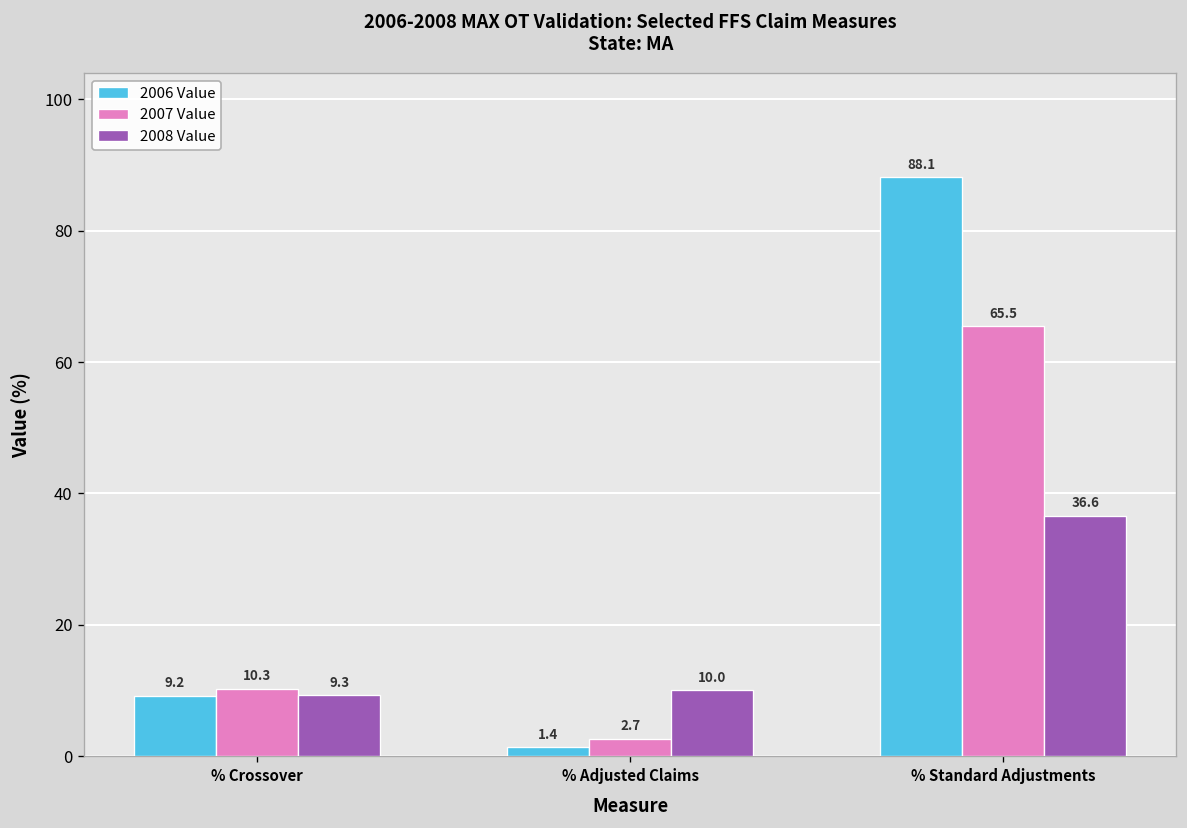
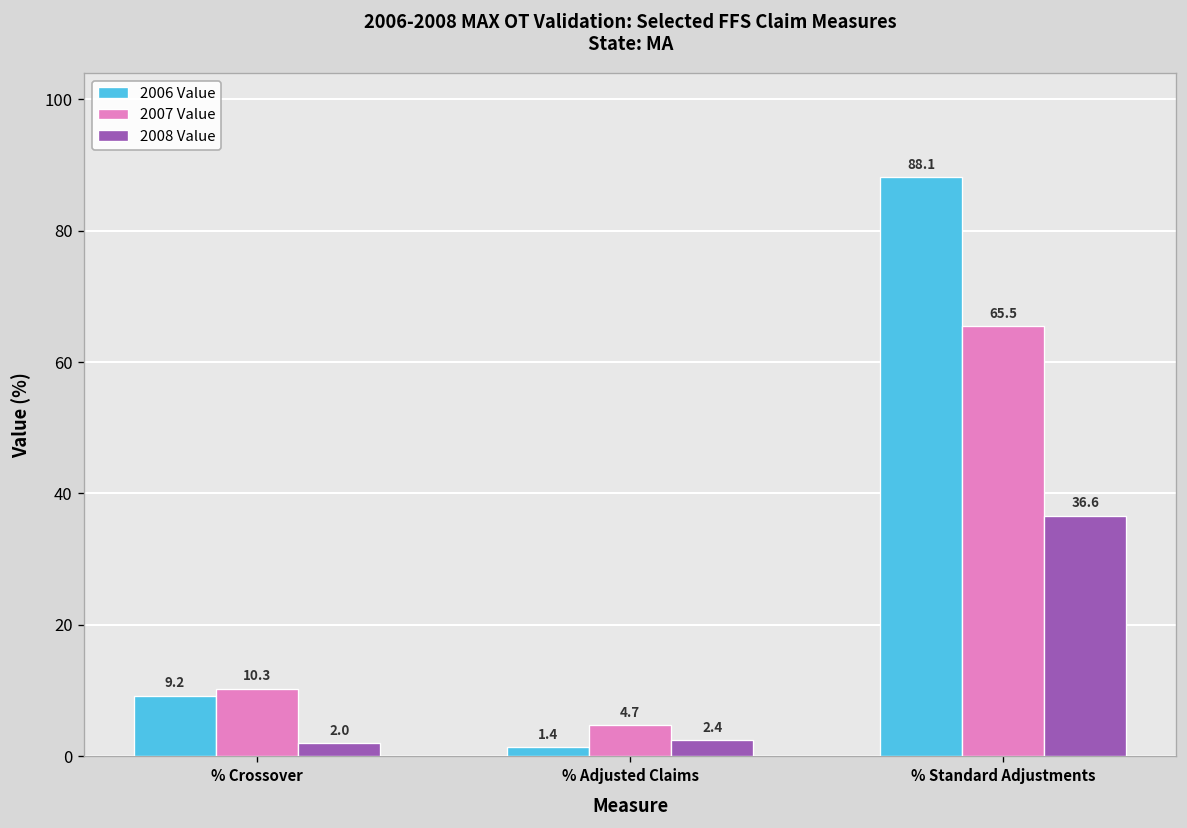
2008 Value, % Crossover: 9.3 -> 2.0
2007 Value, % Adjusted Claims: 2.7 -> 4.7
2008 Value, % Adjusted Claims: 10.0 -> 2.4
